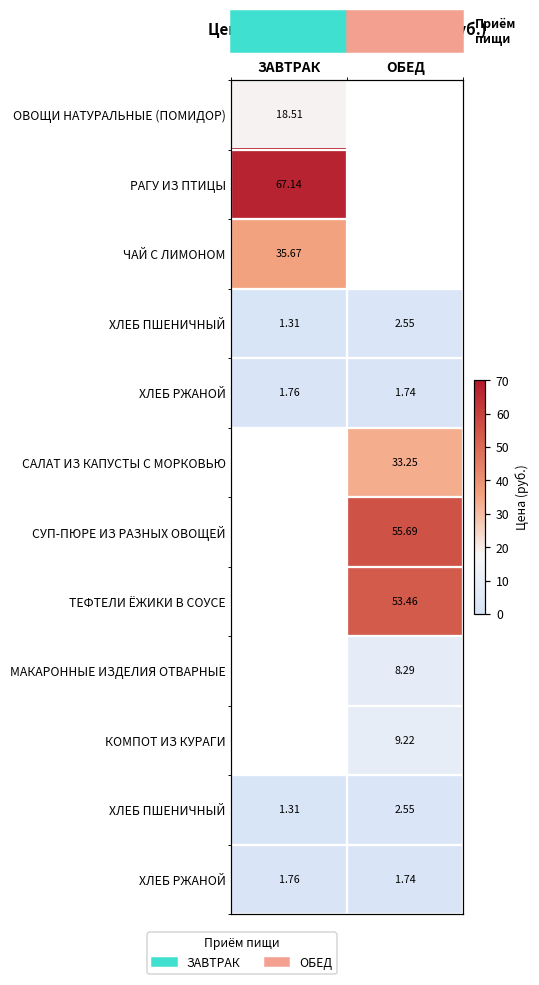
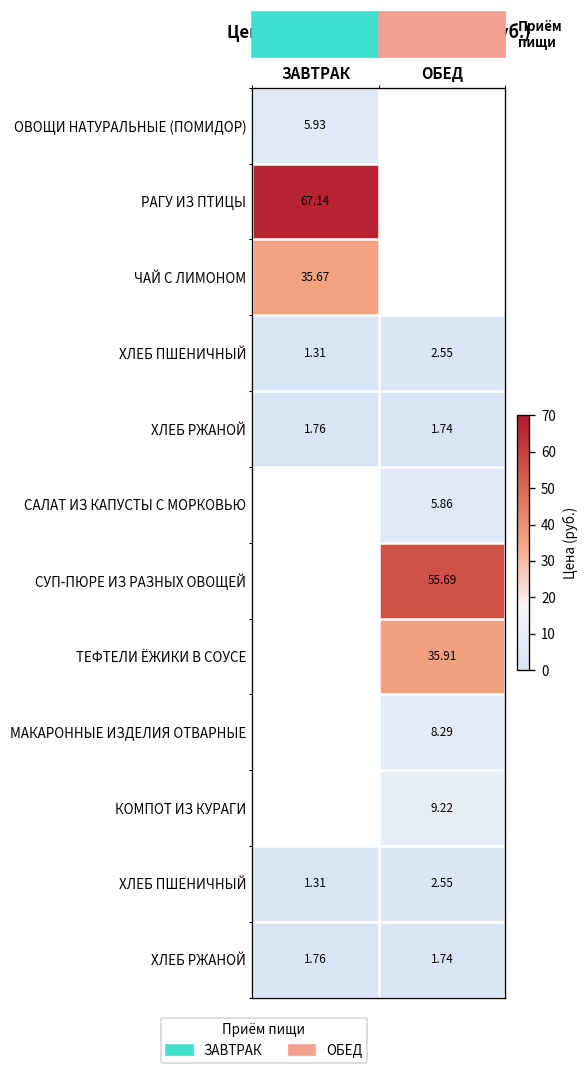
ОВОЩИ НАТУРАЛЬНЫЕ (ПОМИДОР), ЗАВТРАК: 18.51 -> 5.93
САЛАТ ИЗ КАПУСТЫ С МОРКОВЬЮ, ОБЕД: 33.25 -> 5.86
ТЕФТЕЛИ ЁЖИКИ В СОУСЕ, ОБЕД: 53.46 -> 35.91
